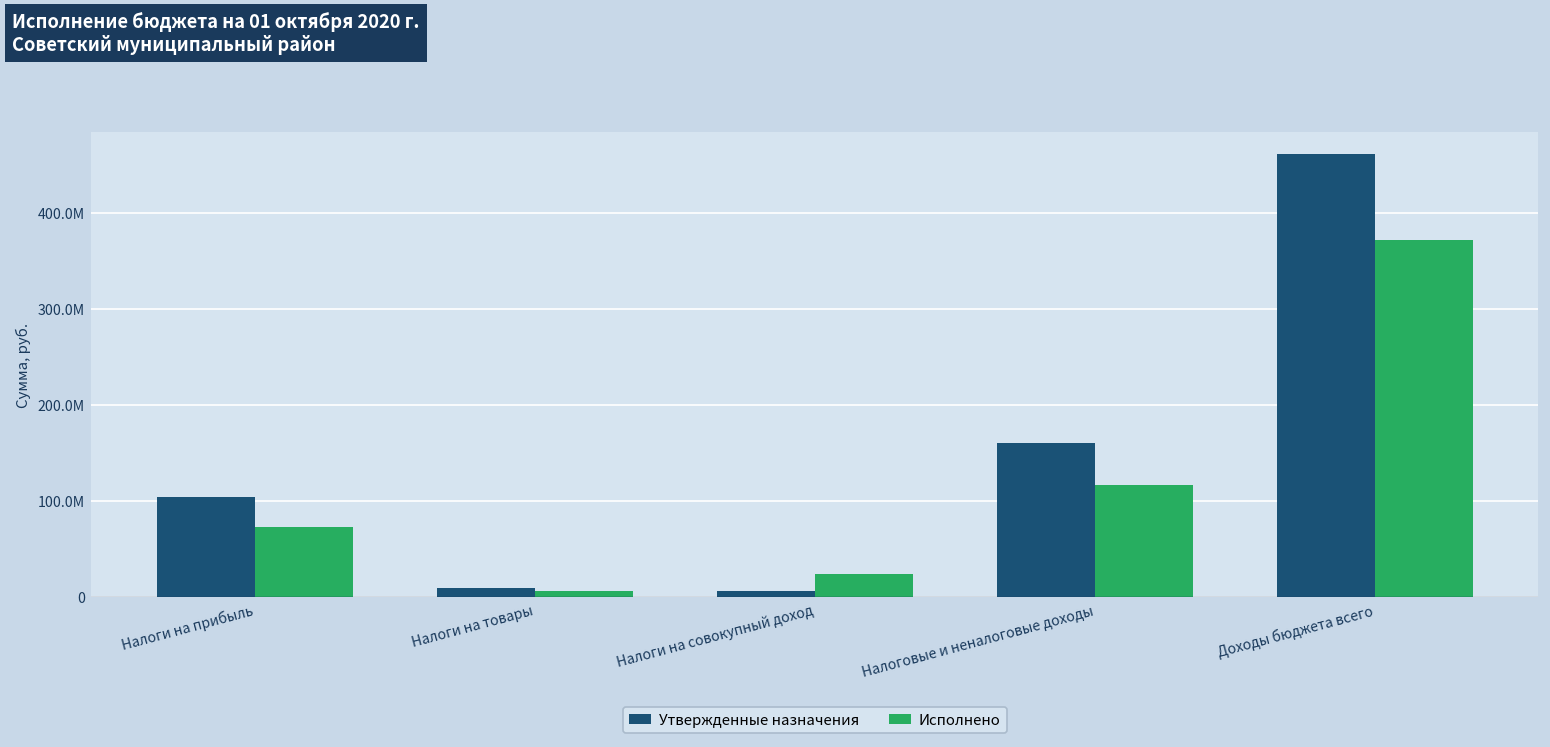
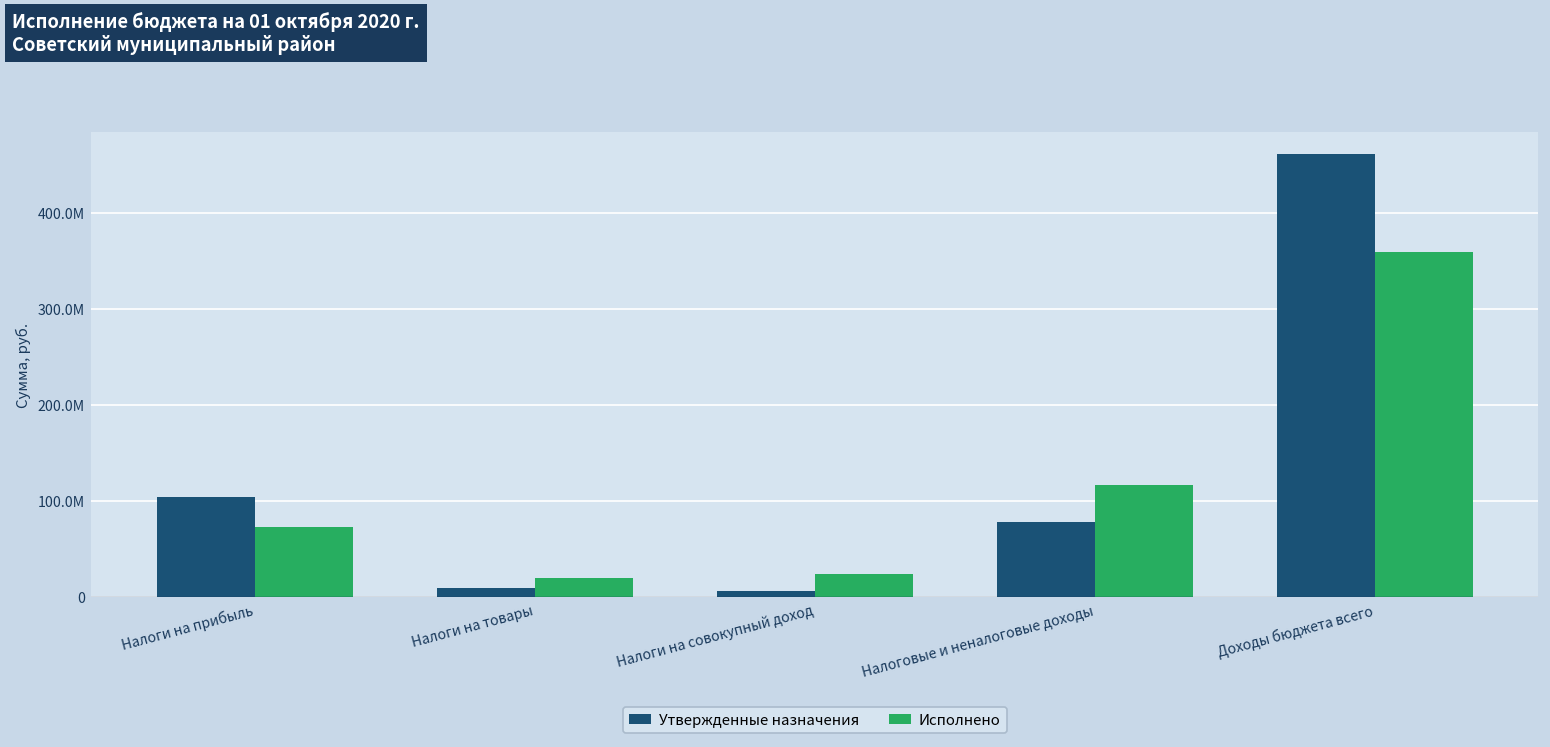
Исполнено, Налоги на товары: 10000000 -> 20000000
Утвержденные назначения, Налоговые и неналоговые доходы: 160000000 -> 80000000
Исполнено, Доходы бюджета всего: 370000000 -> 360000000
